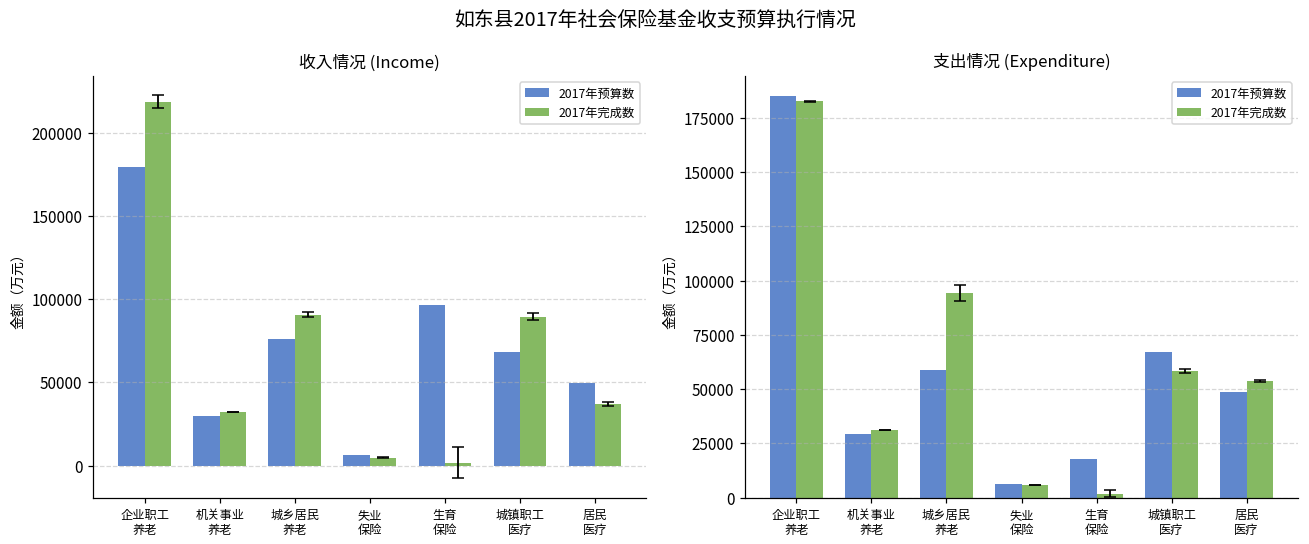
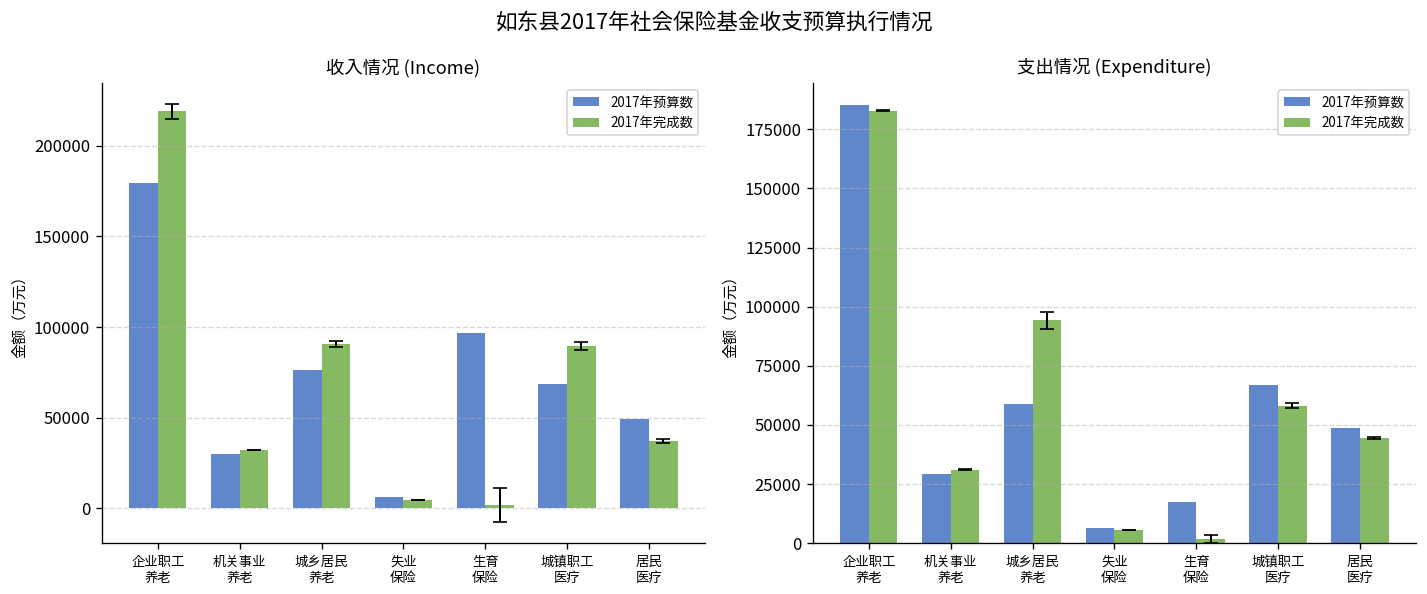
支出情况 (Expenditure), 2017年完成数, 居民 医疗: 54000 -> 44000
